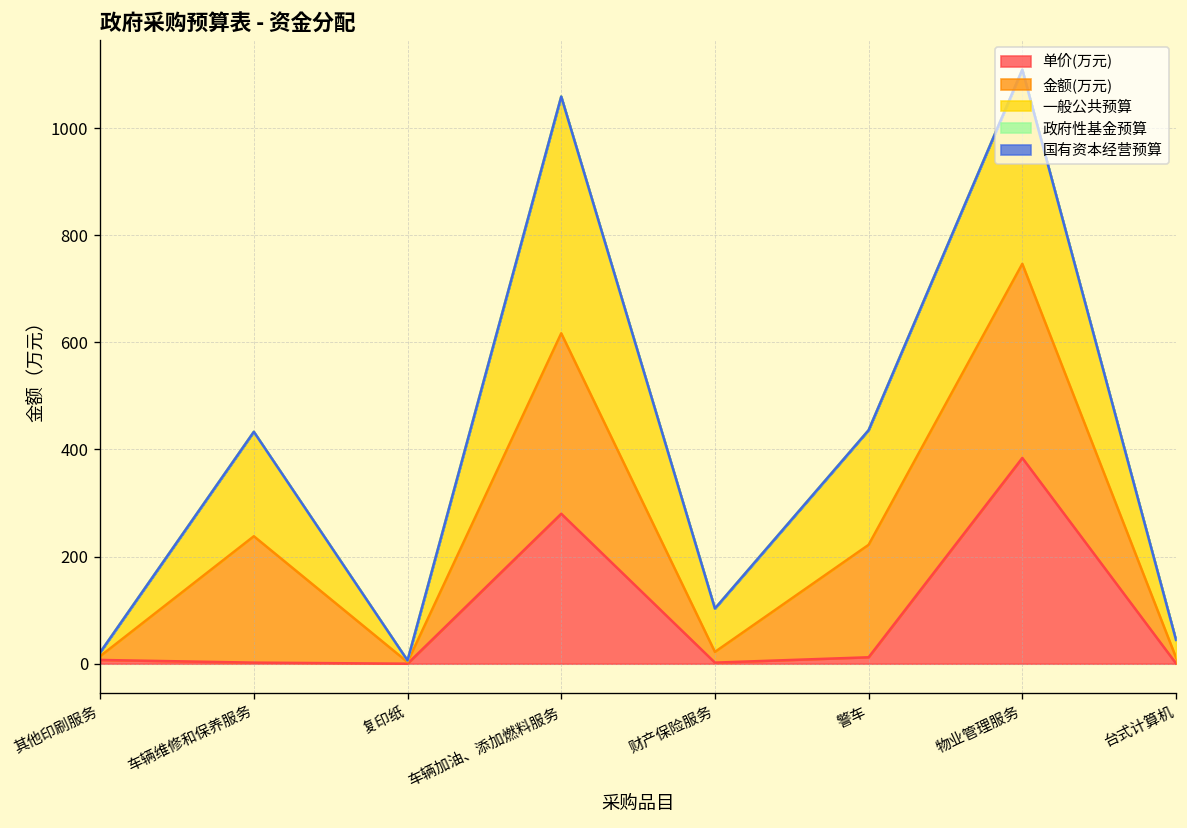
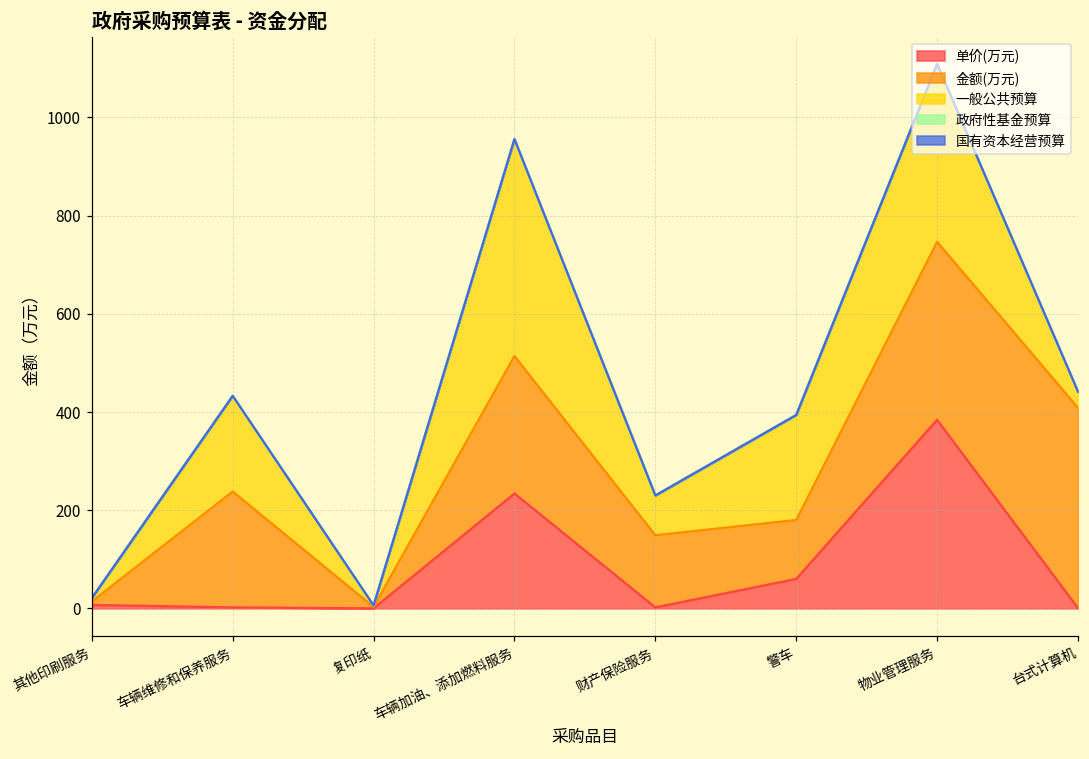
单价(万元), 车辆加油、添加燃料服务: 280 -> 230
金额(万元), 车辆加油、添加燃料服务: 340 -> 280
金额(万元), 财产保险服务: 20 -> 150
单价(万元), 警车: 10 -> 60
金额(万元), 警车: 210 -> 120
金额(万元), 台式计算机: 10 -> 410
